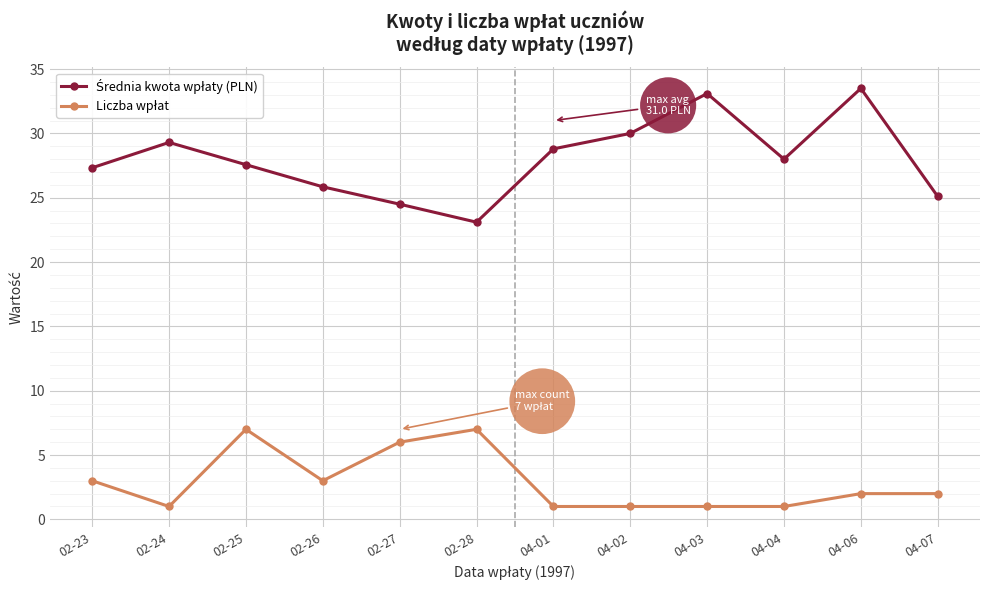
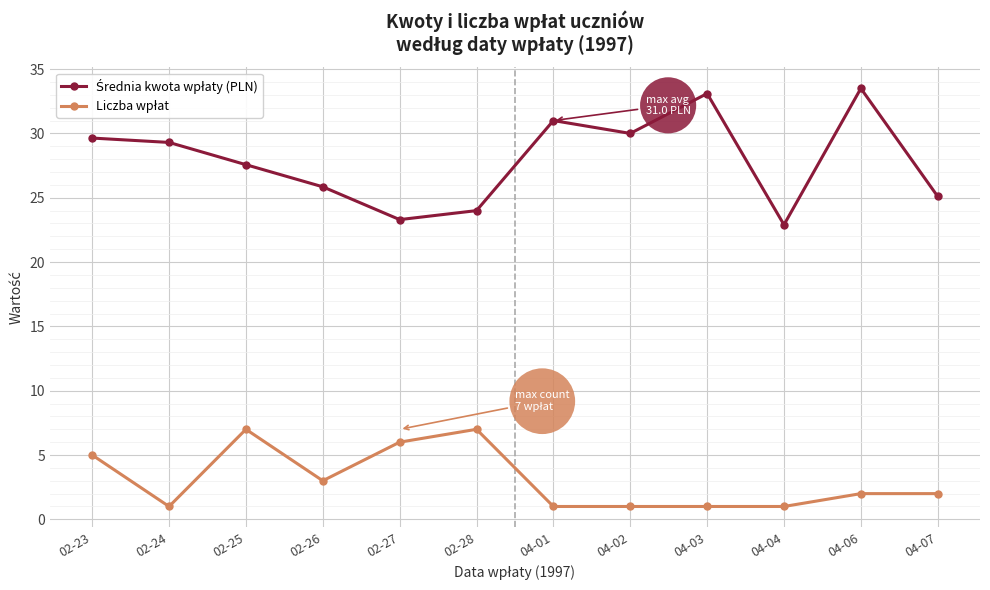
Średnia kwota wpłaty (PLN), 02-23: 27.3 -> 29.6
Liczba wpłat, 02-23: 3 -> 5
Średnia kwota wpłaty (PLN), 02-27: 24.5 -> 23.3
Średnia kwota wpłaty (PLN), 02-28: 23.1 -> 24.0
Średnia kwota wpłaty (PLN), 04-01: 28.8 -> 31.0
Średnia kwota wpłaty (PLN), 04-04: 28.0 -> 22.9
